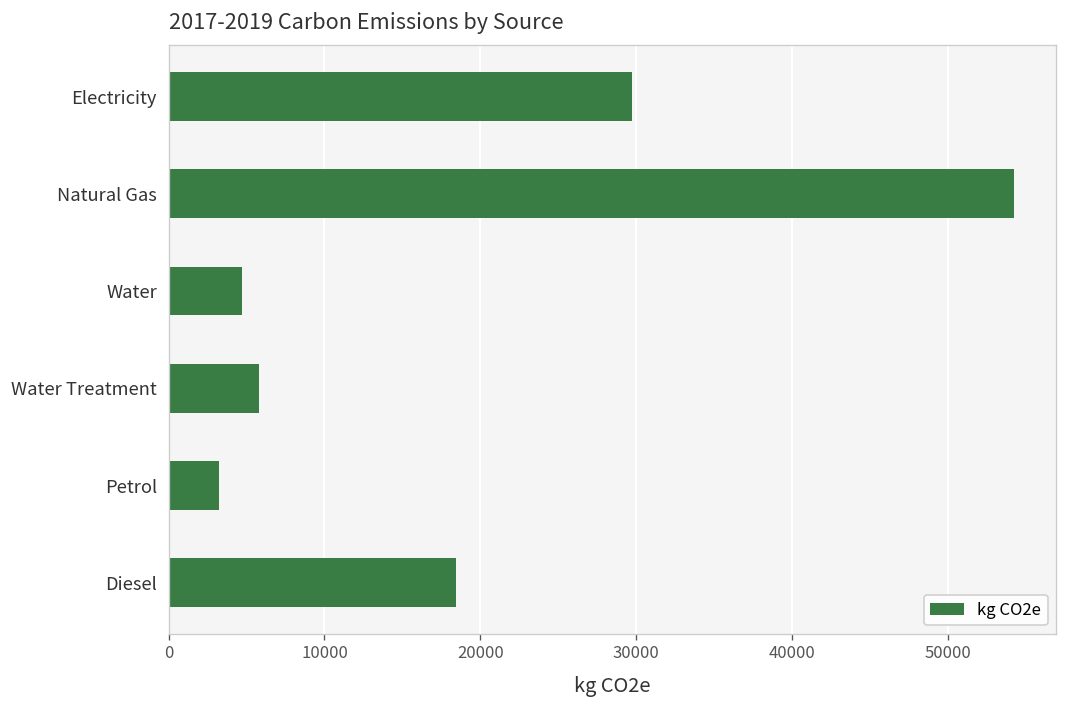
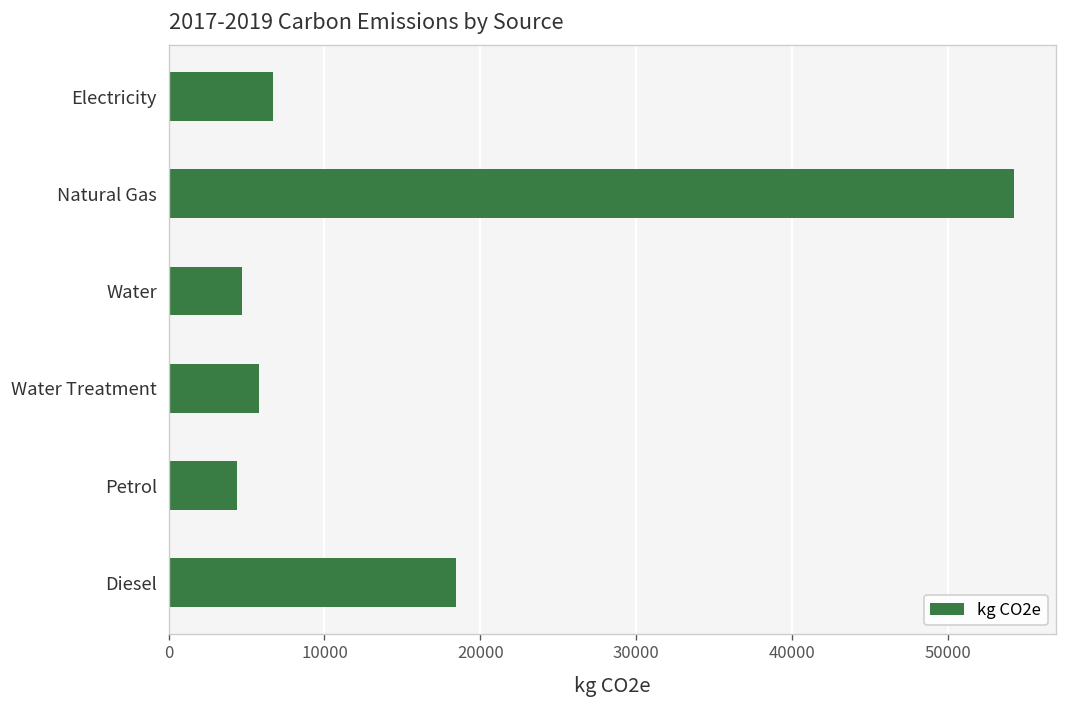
Electricity: 29700 -> 6700
Petrol: 3200 -> 4400
